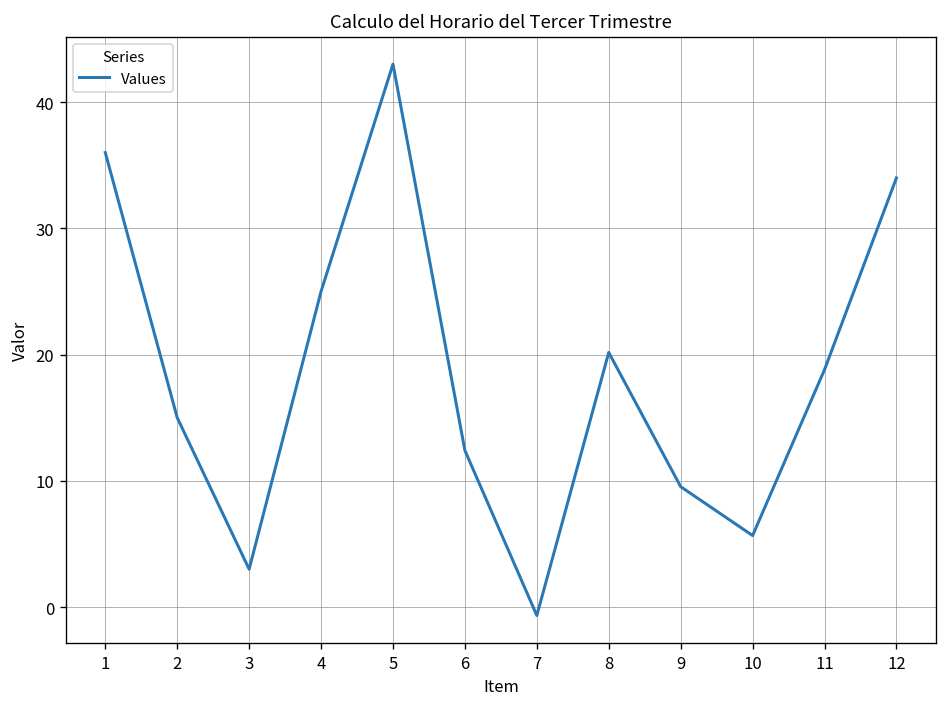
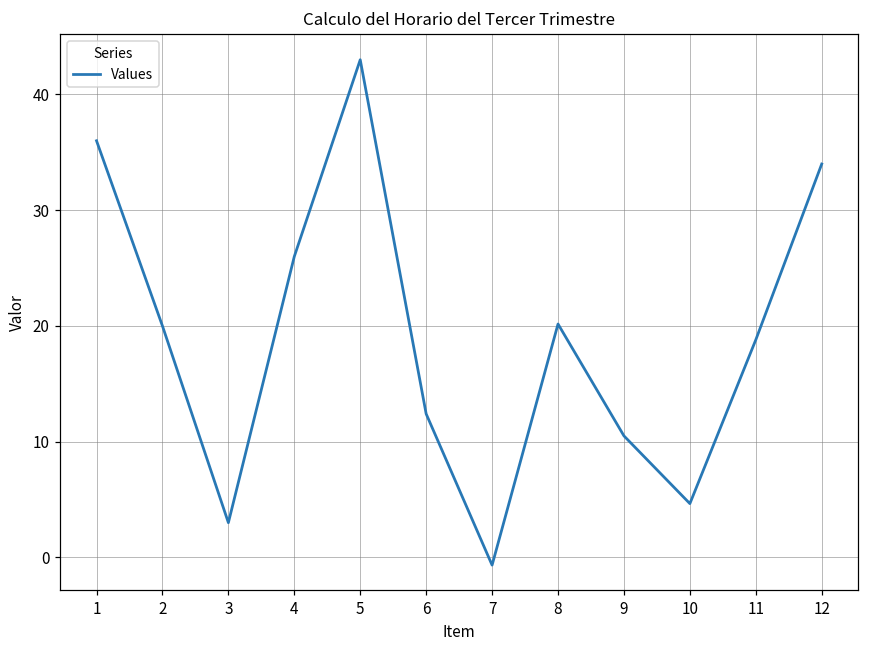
2: 15 -> 20
4: 25 -> 26
9: 9.5 -> 10.5
10: 5.7 -> 4.6
